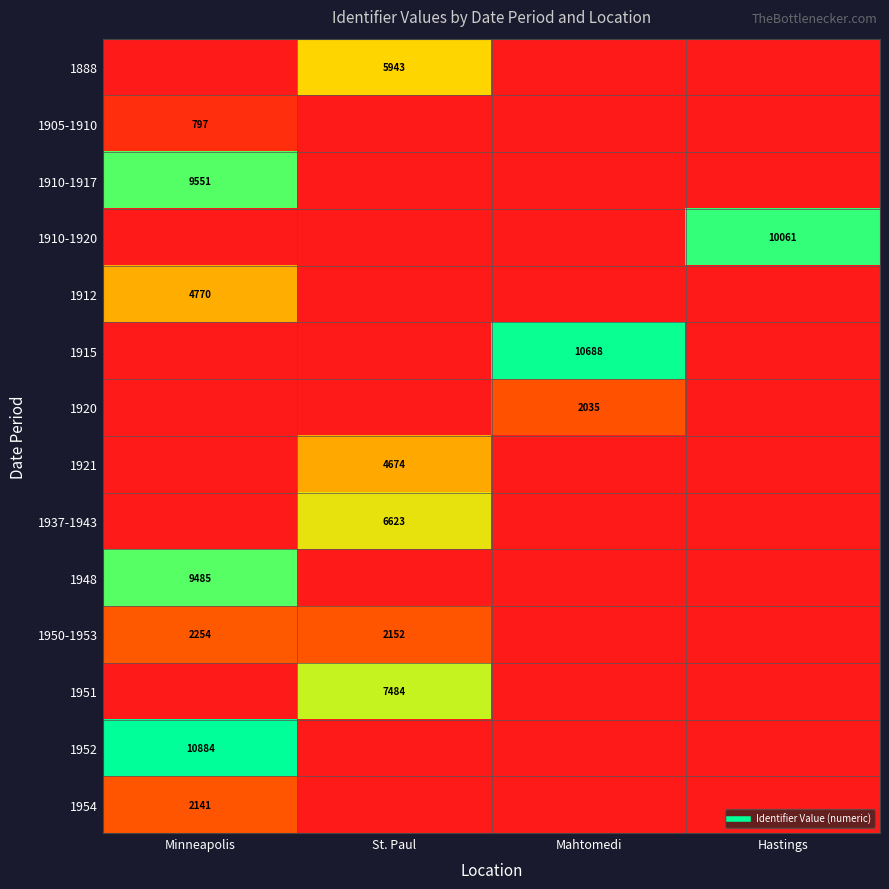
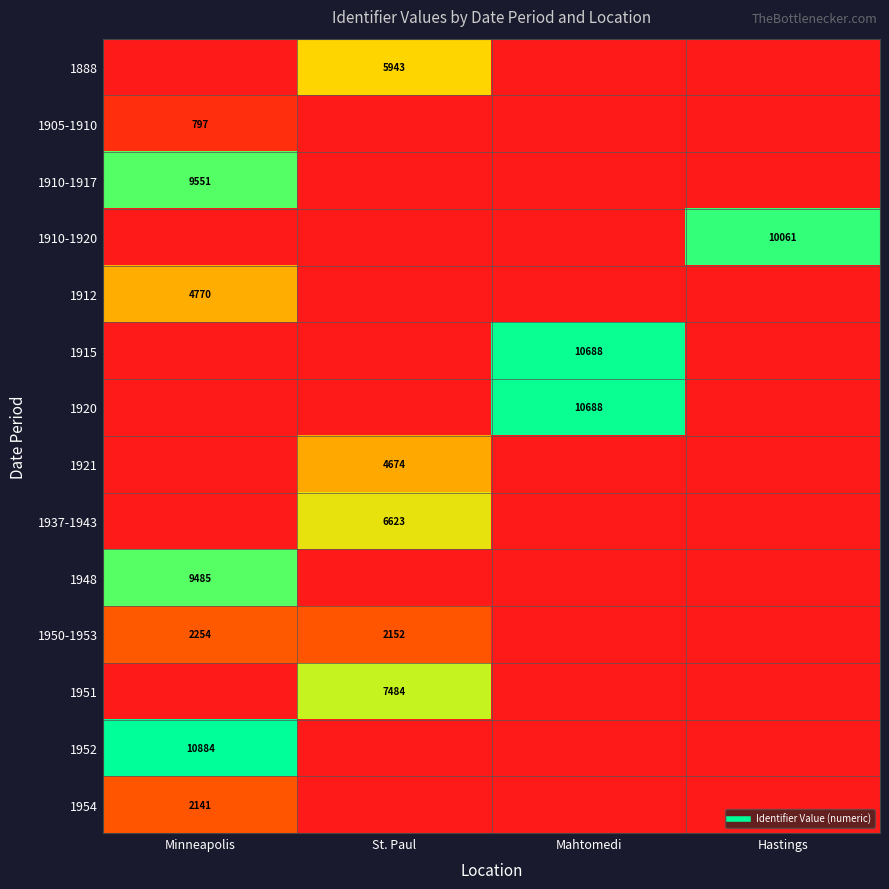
1920, Mahtomedi: 2035 -> 10688
